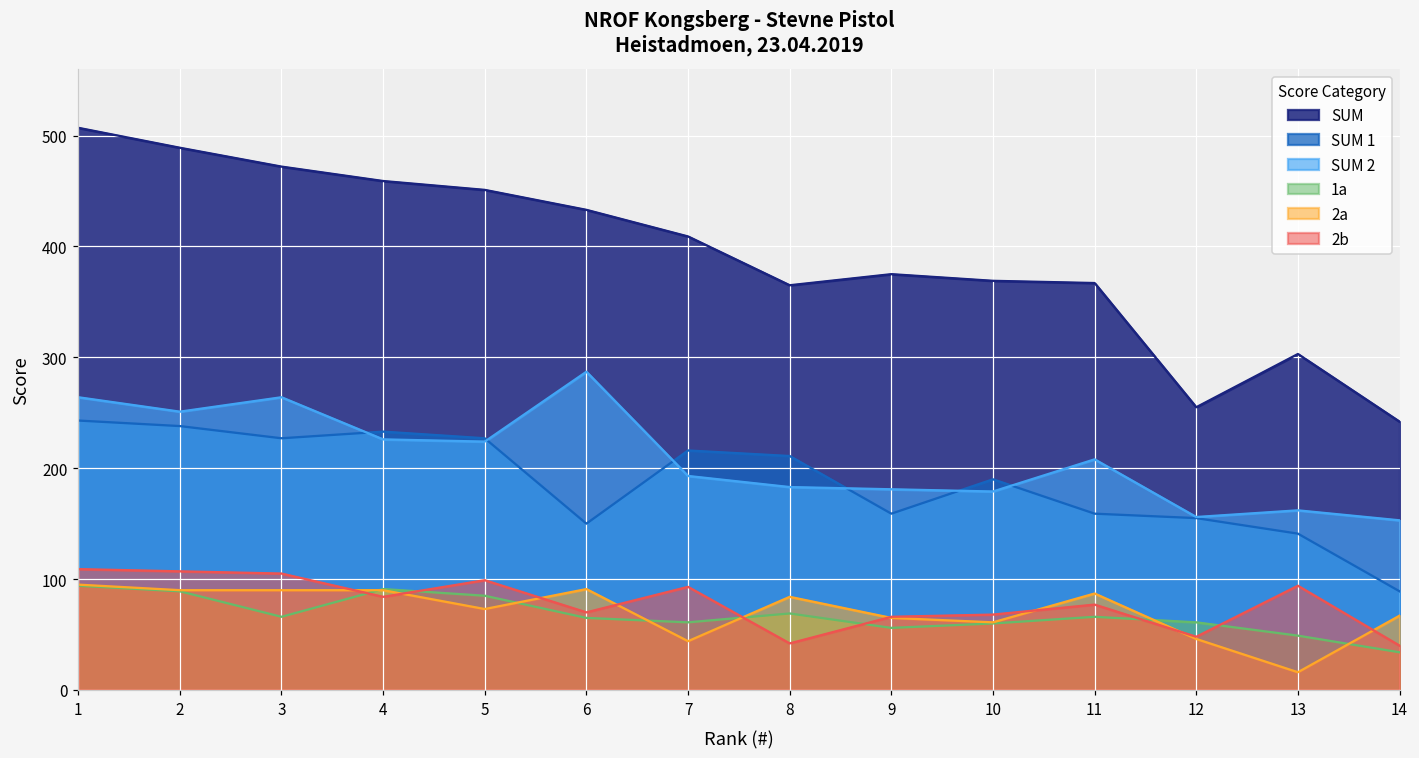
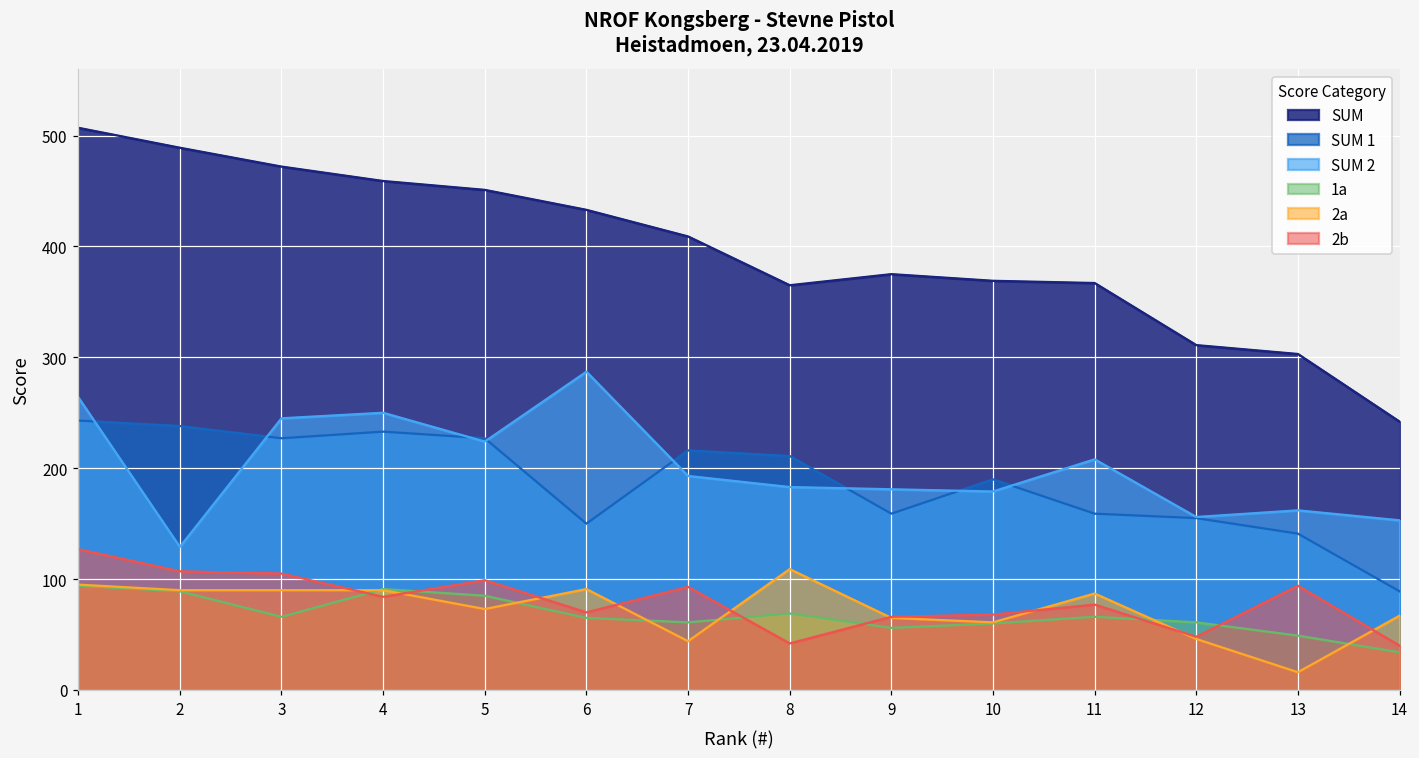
2b, 1: 109 -> 127
SUM 2, 2: 251 -> 129
SUM 2, 3: 264 -> 245
SUM 2, 4: 226 -> 250
2a, 8: 84 -> 109
SUM, 12: 255 -> 311
